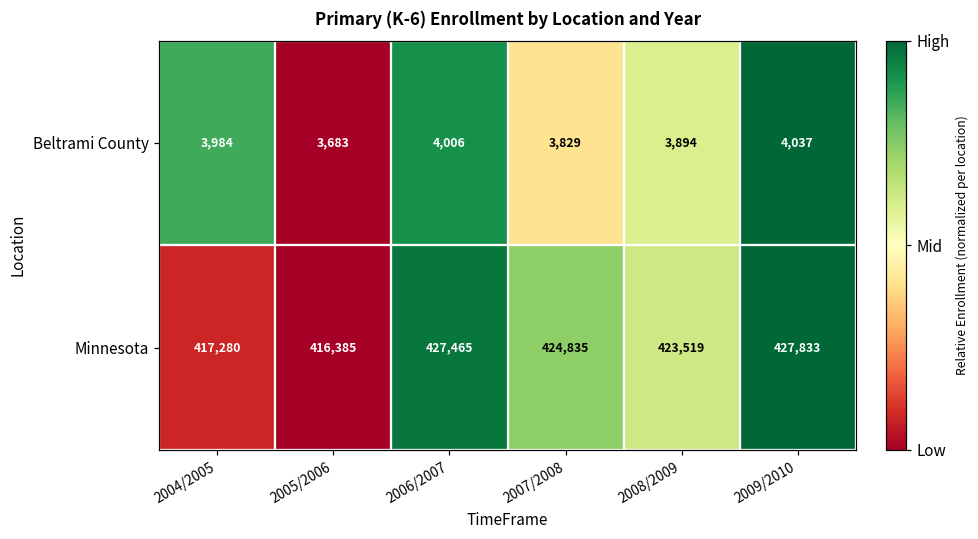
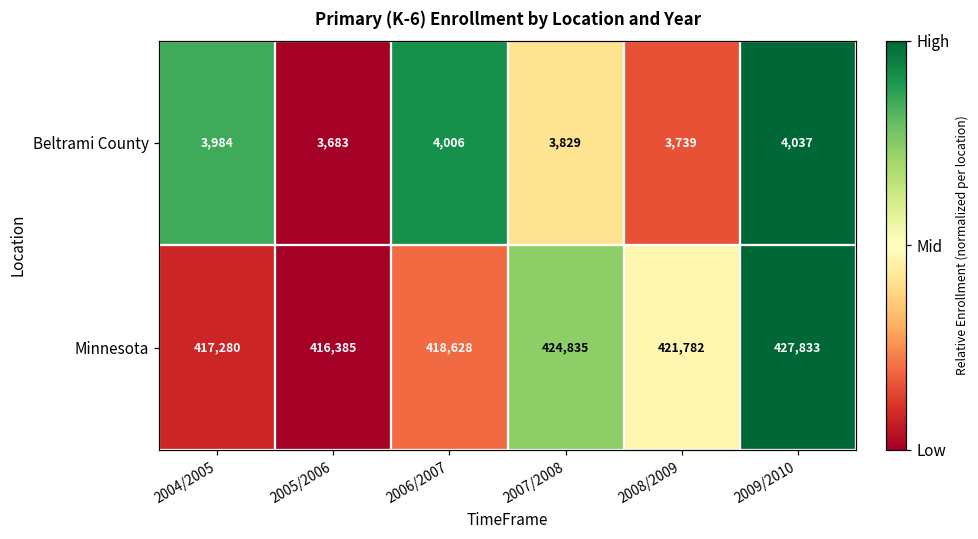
Beltrami County, 2008/2009: 3,894 -> 3,739
Minnesota, 2006/2007: 427,465 -> 418,628
Minnesota, 2008/2009: 423,519 -> 421,782
